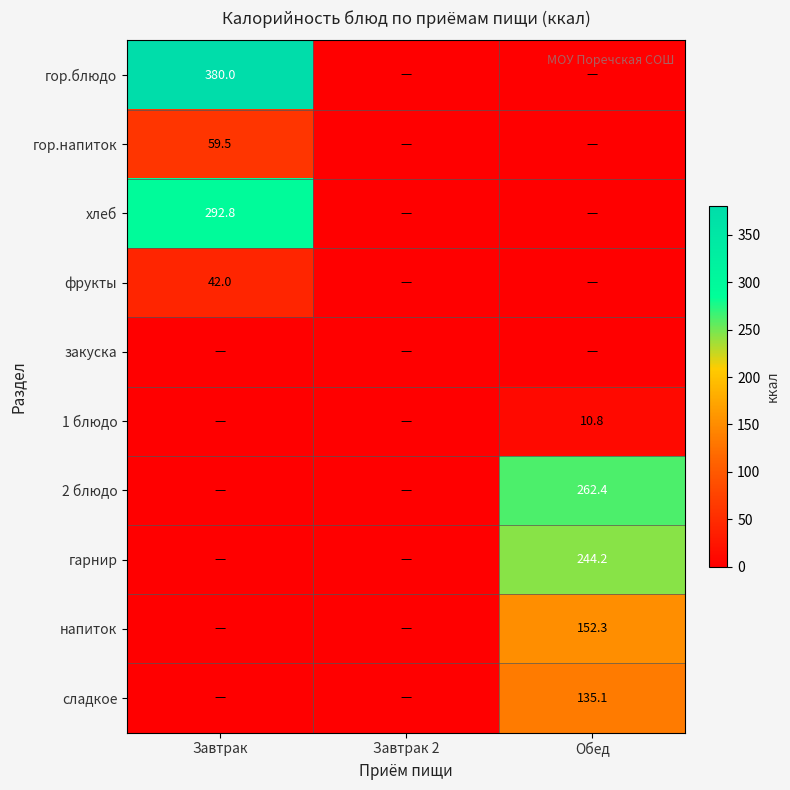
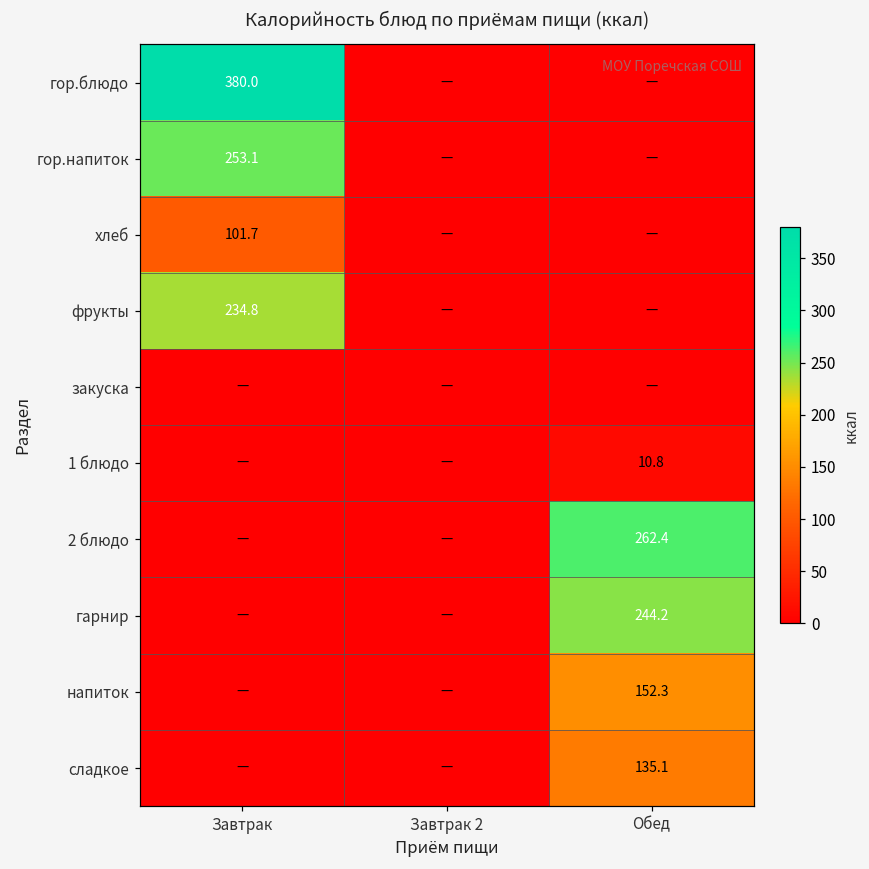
гор.напиток, Завтрак: 59.5 -> 253.1
хлеб, Завтрак: 292.8 -> 101.7
фрукты, Завтрак: 42.0 -> 234.8
